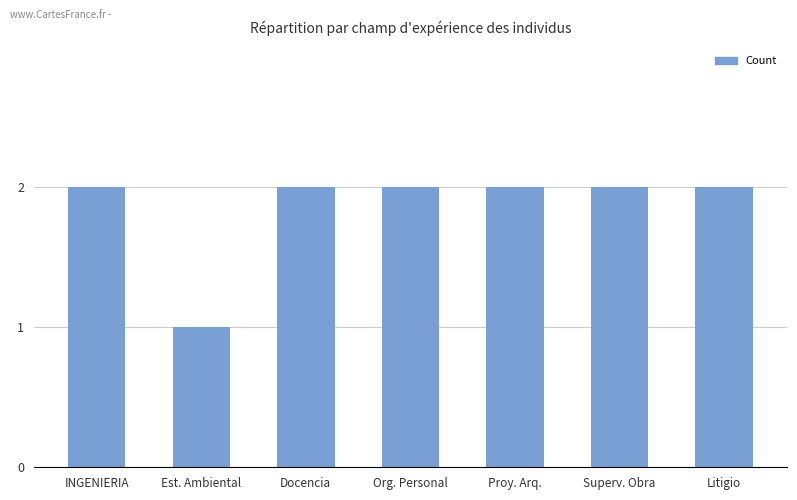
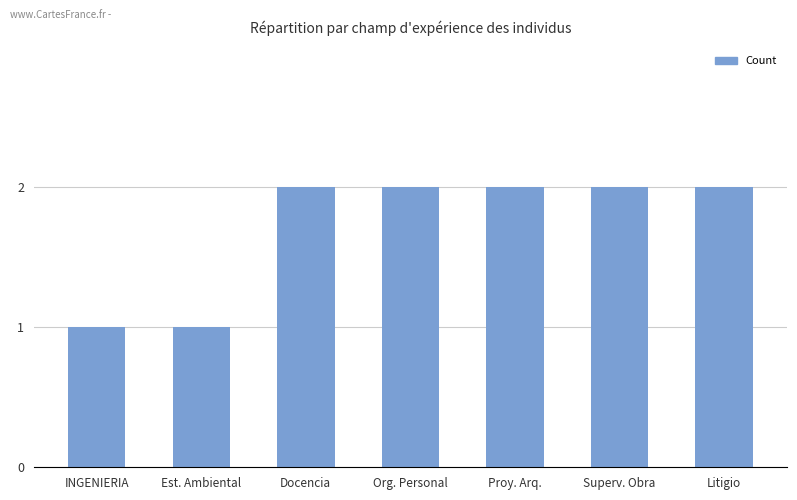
INGENIERIA: 2 -> 1
